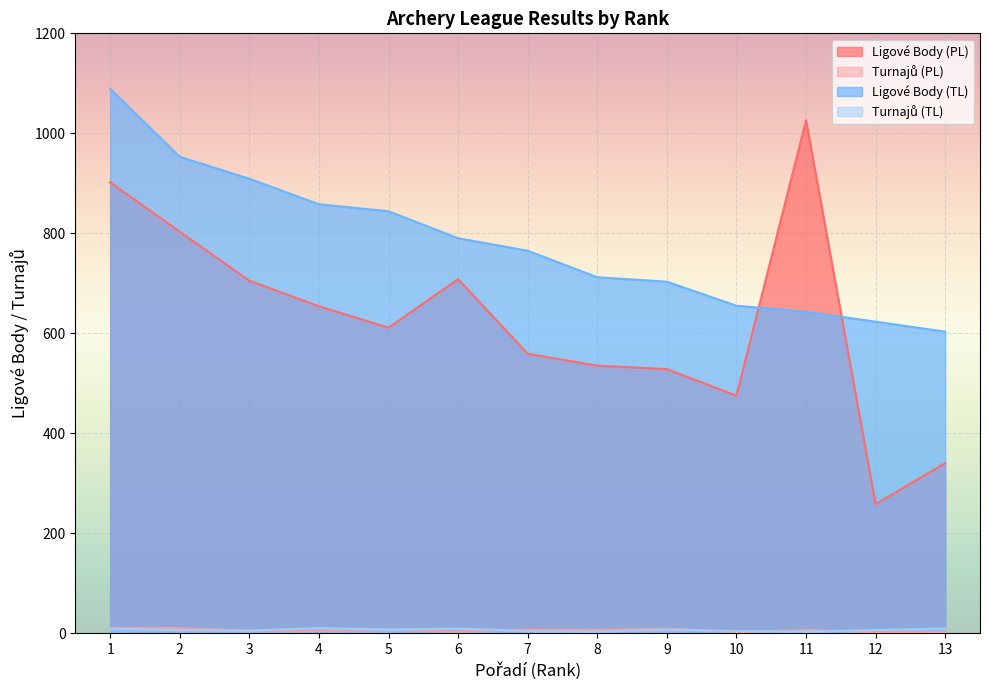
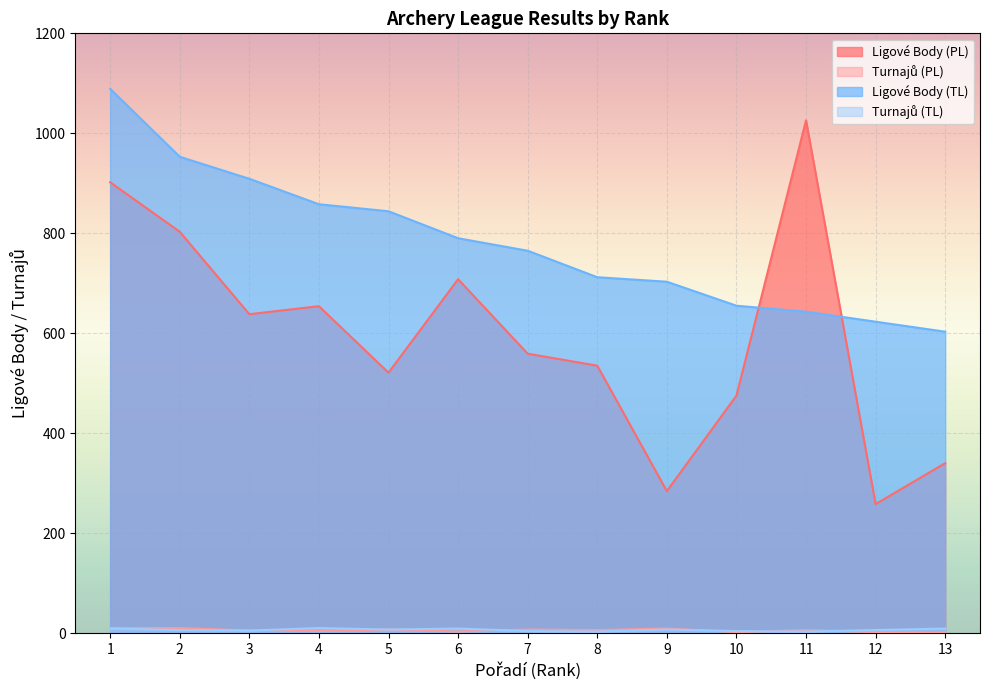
Ligové Body (PL), 3: 710 -> 640
Ligové Body (PL), 5: 610 -> 520
Ligové Body (PL), 9: 530 -> 280
